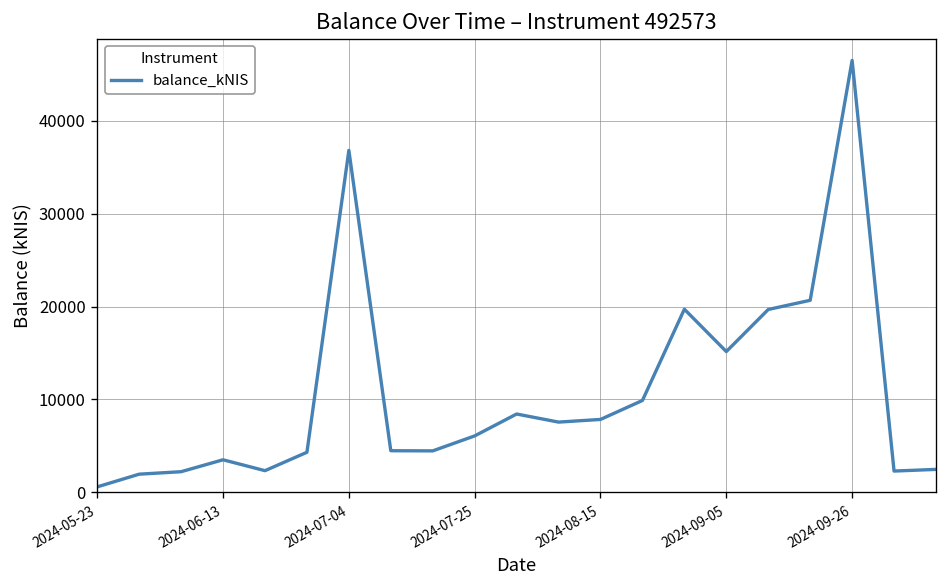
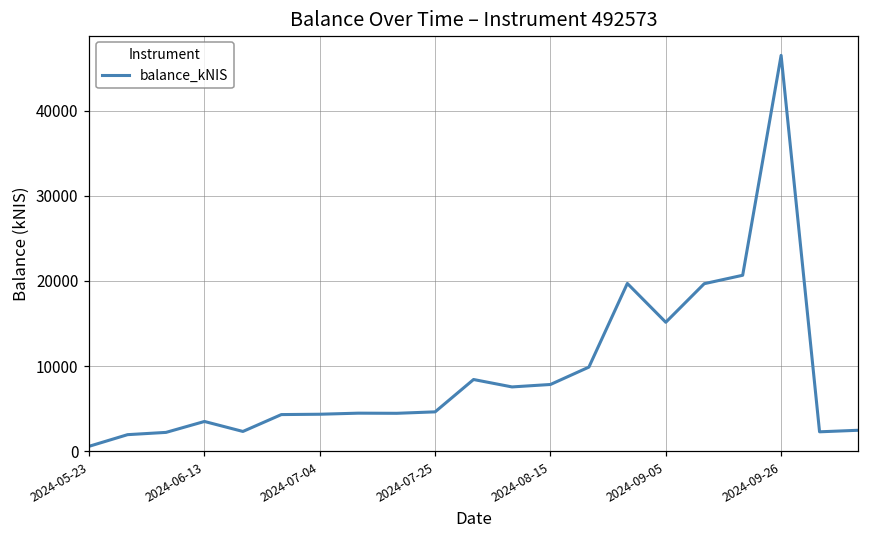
2024-07-04: 37000 -> 4000
2024-07-25: 6000 -> 5000
